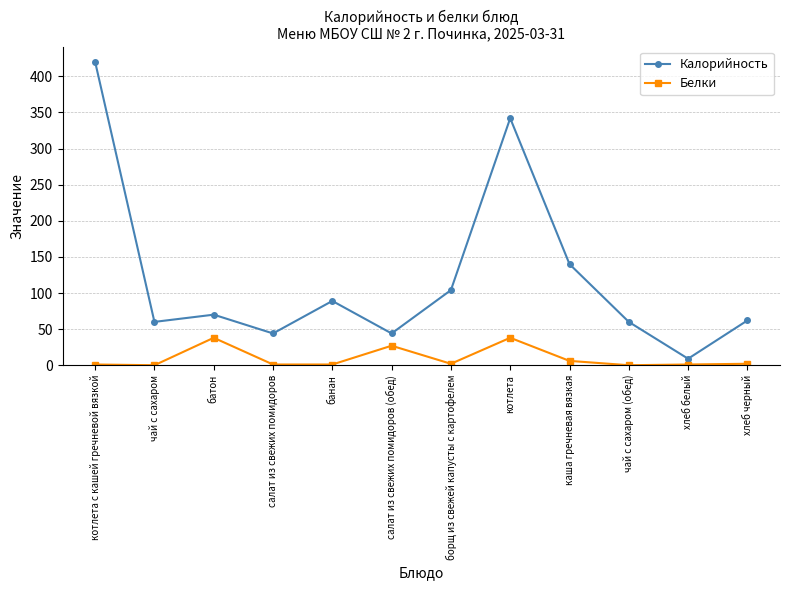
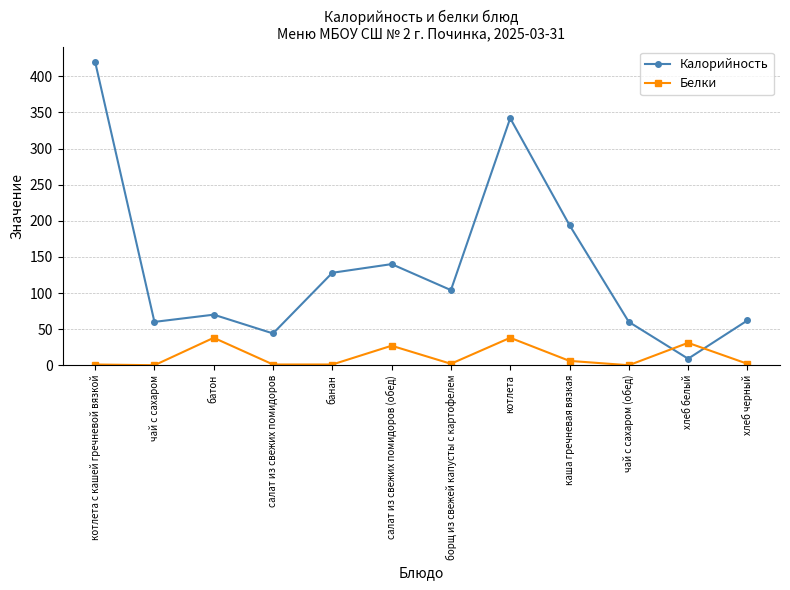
Калорийность, банан: 90 -> 130
Калорийность, салат из свежих помидоров (обед): 40 -> 140
Калорийность, каша гречневая вязкая: 140 -> 190
Белки, хлеб белый: 0 -> 30
